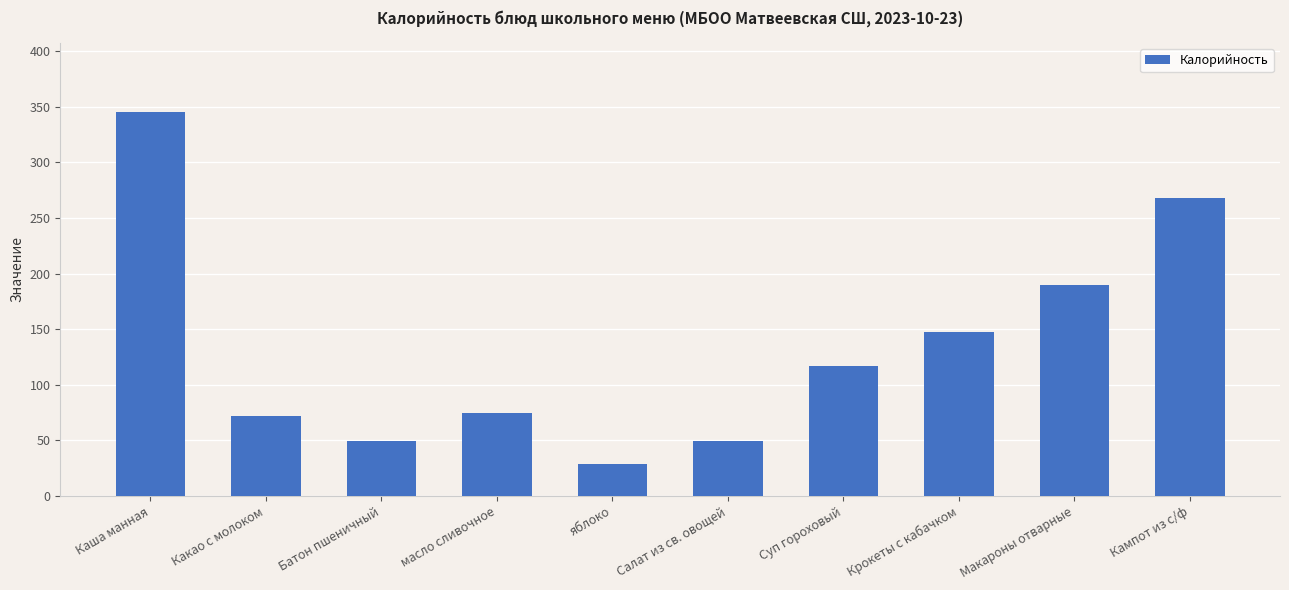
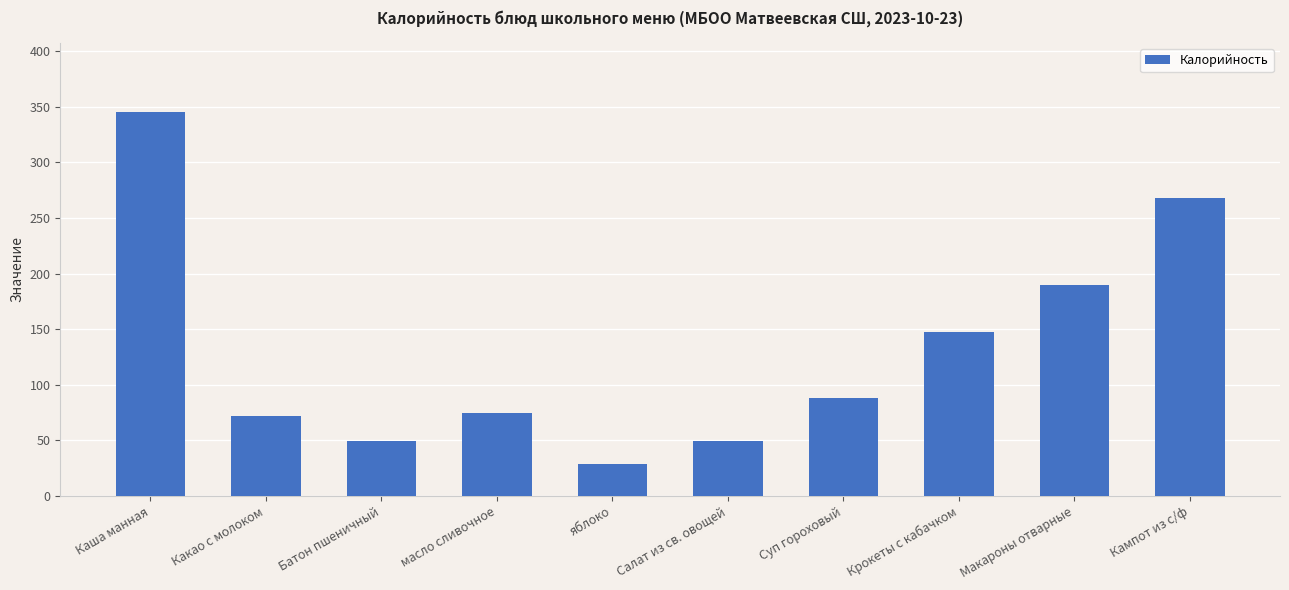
Суп гороховый: 117 -> 88
